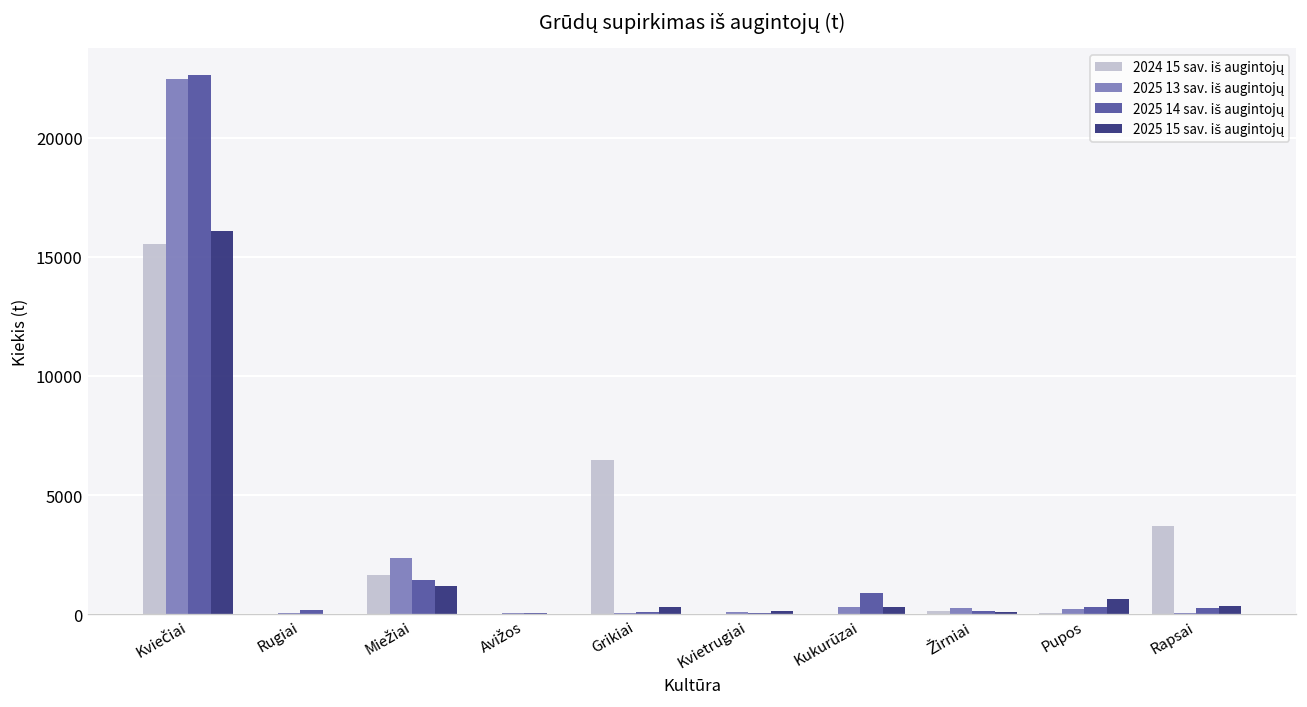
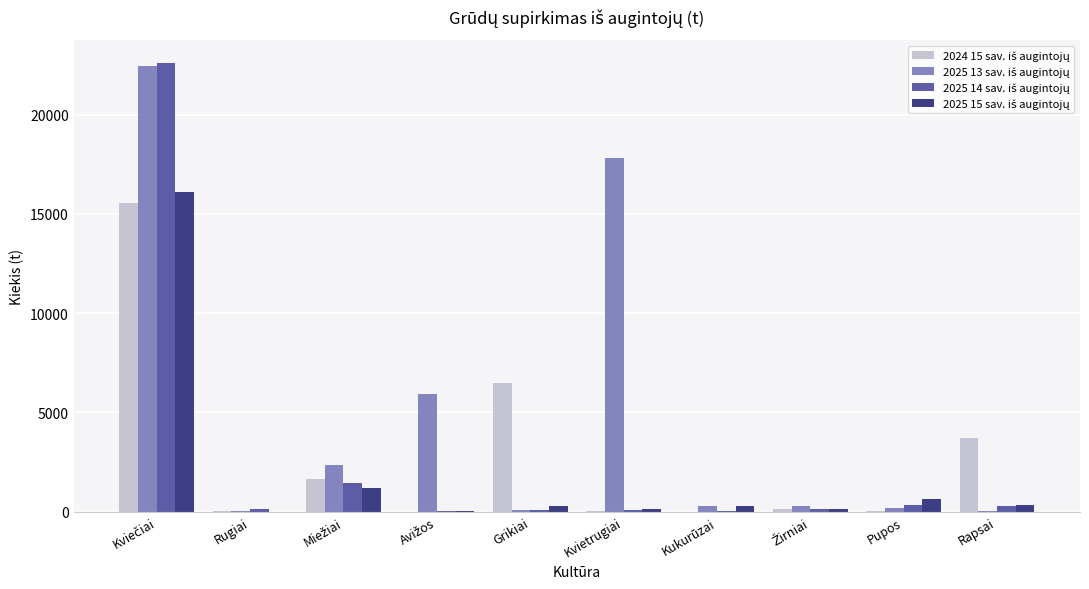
2025 13 sav. iš augintojų, Avižos: 100 -> 5900
2025 13 sav. iš augintojų, Kvietrugiai: 100 -> 17800
2025 14 sav. iš augintojų, Kukurūzai: 900 -> 100
